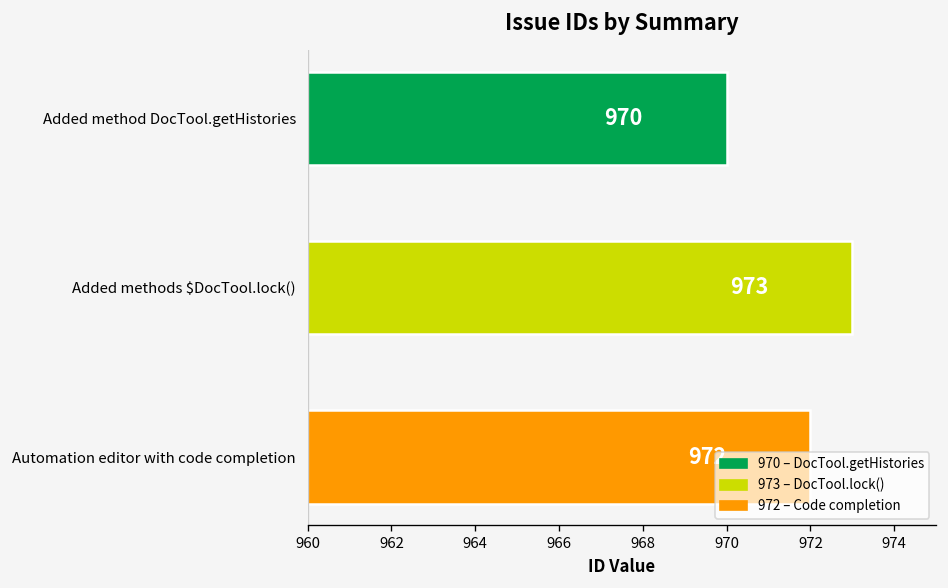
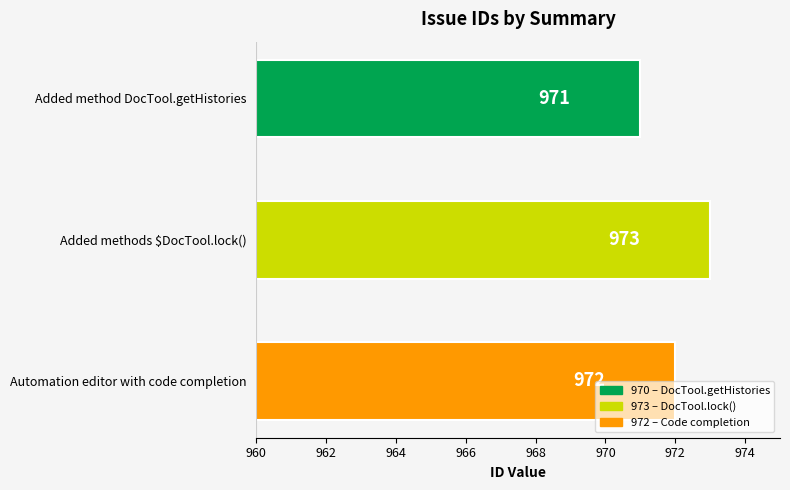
Added method DocTool.getHistories: 970 -> 971
